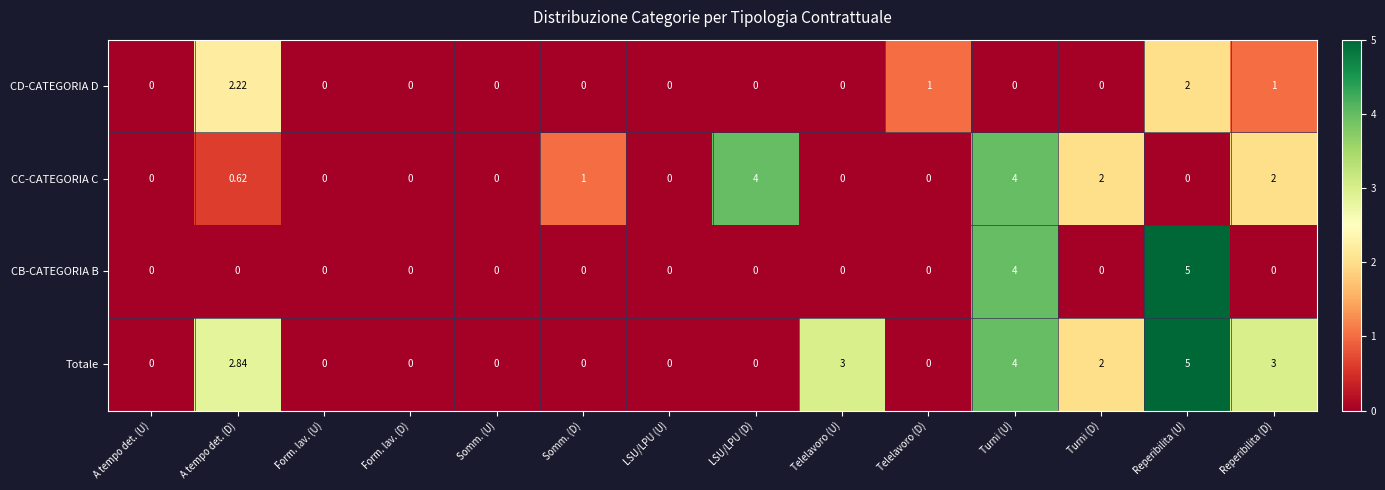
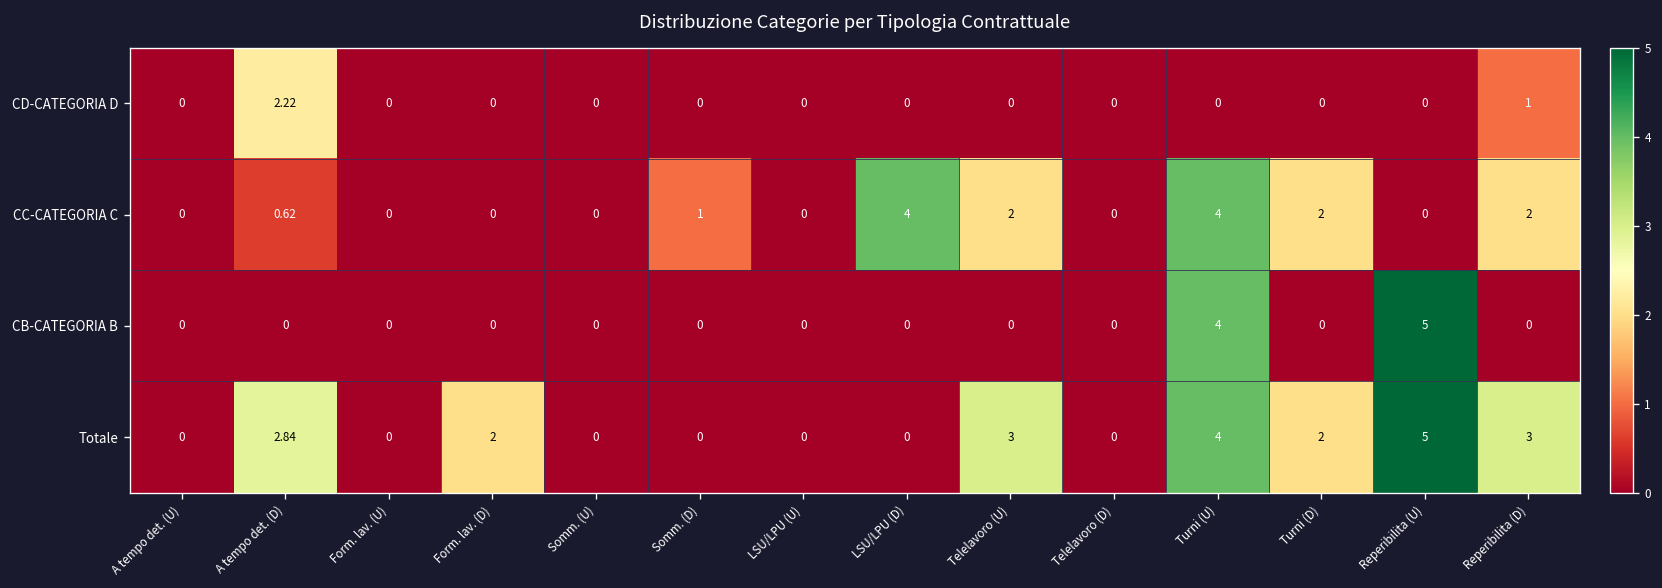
CD-CATEGORIA D, Telelavoro (D): 1 -> 0
CD-CATEGORIA D, Reperibilita (U): 2 -> 0
CC-CATEGORIA C, Telelavoro (U): 0 -> 2
Totale, Form. lav. (D): 0 -> 2
